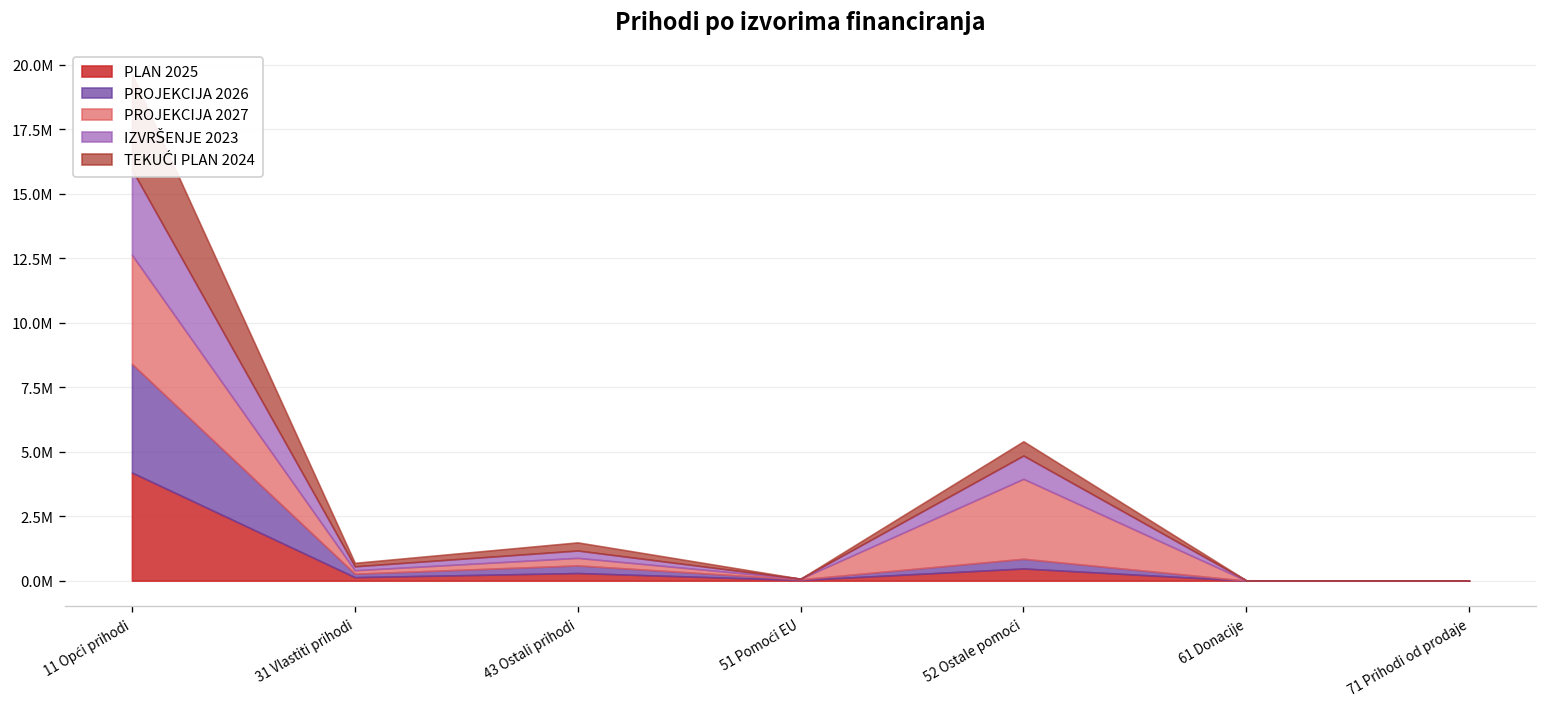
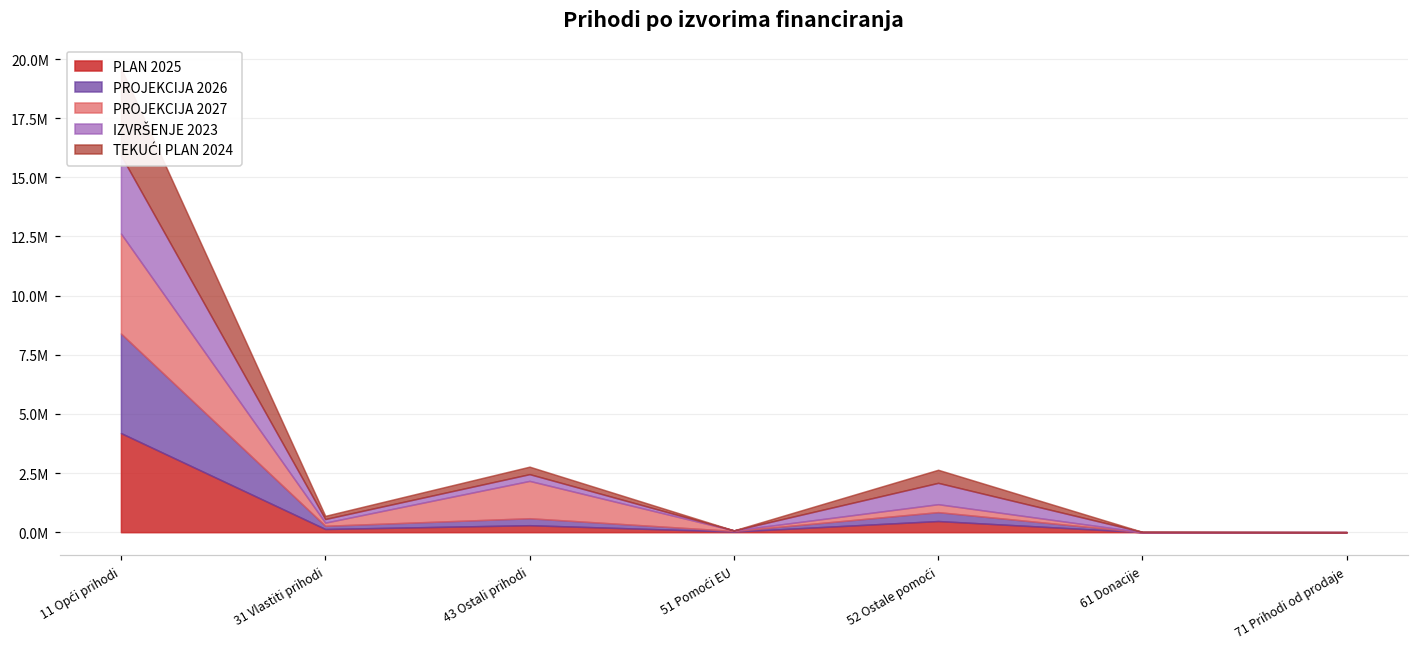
PROJEKCIJA 2027, 43 Ostali prihodi: 300000 -> 1600000
PROJEKCIJA 2027, 52 Ostale pomoći: 3100000 -> 300000
